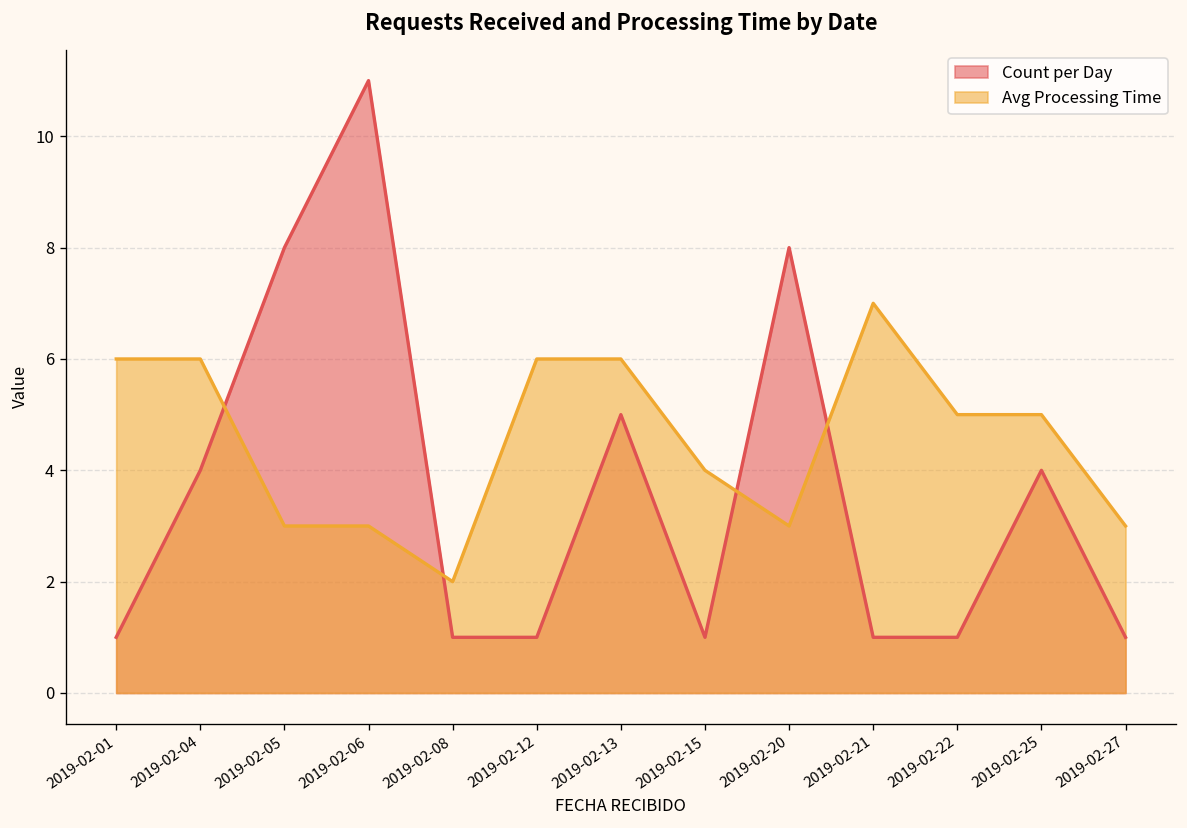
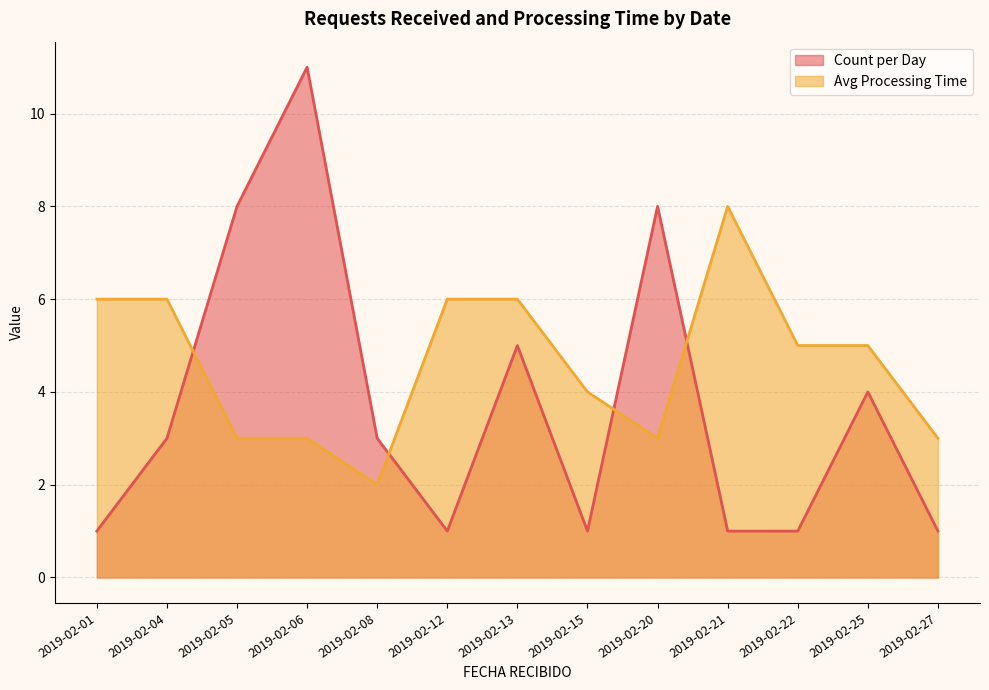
Count per Day, 2019-02-04: 4 -> 3
Count per Day, 2019-02-08: 1 -> 3
Avg Processing Time, 2019-02-21: 7 -> 8
